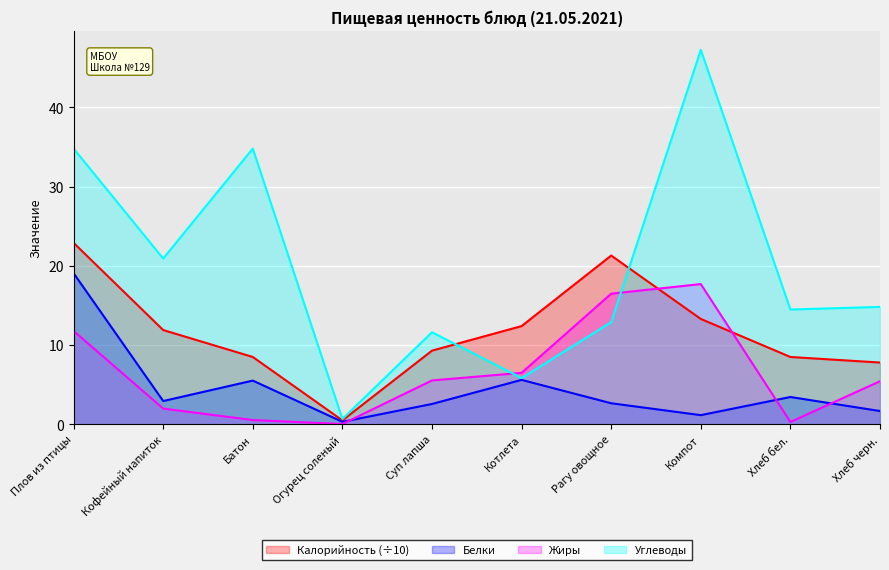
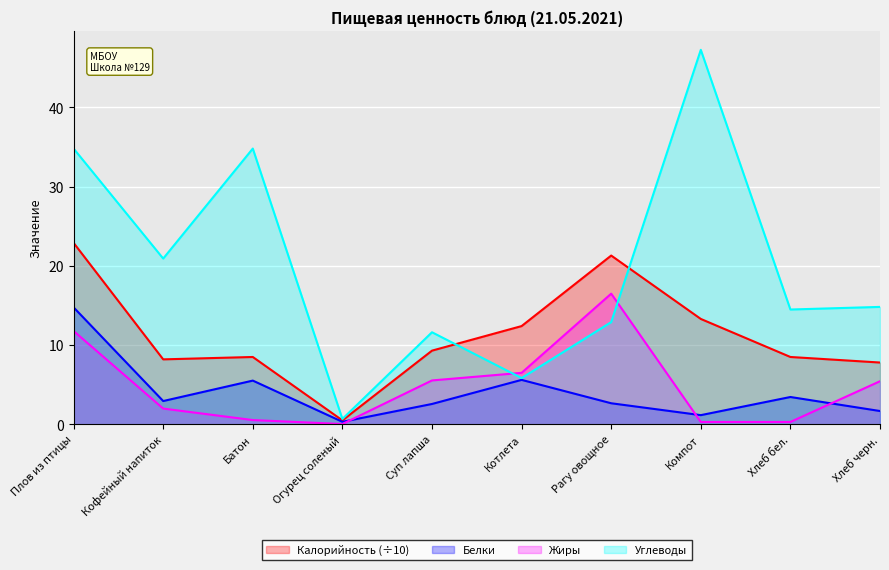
Белки, Плов из птицы: 19 -> 15
Калорийность (÷10), Кофейный напиток: 12 -> 8
Жиры, Компот: 18 -> 0
